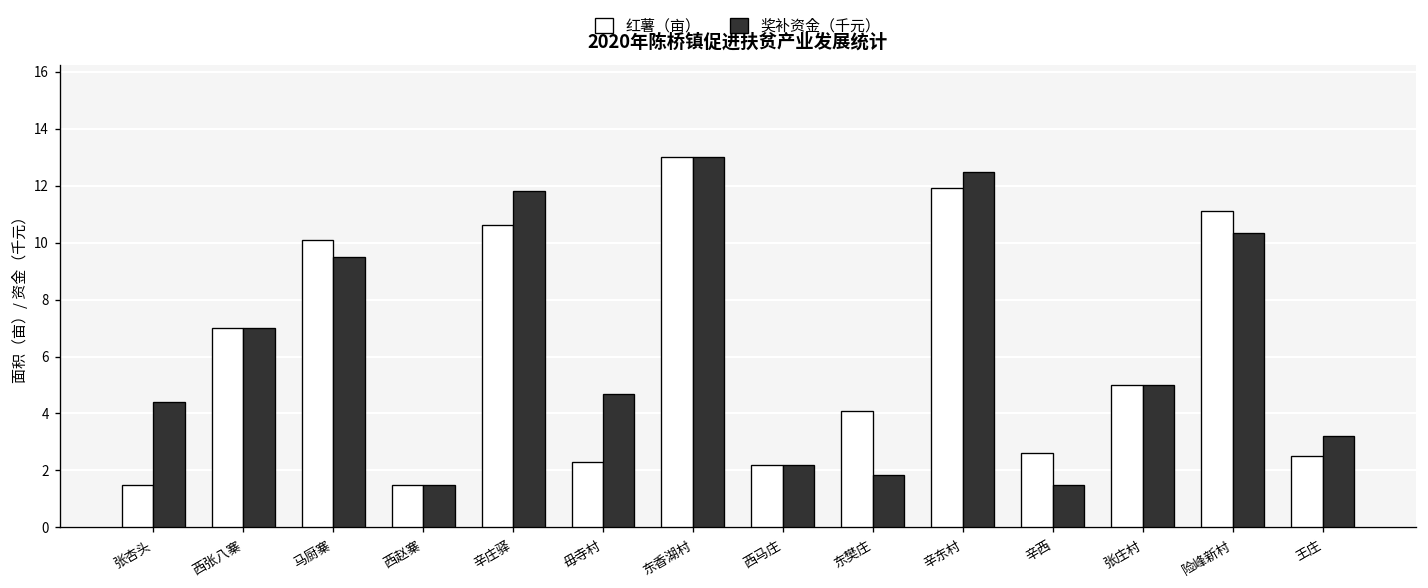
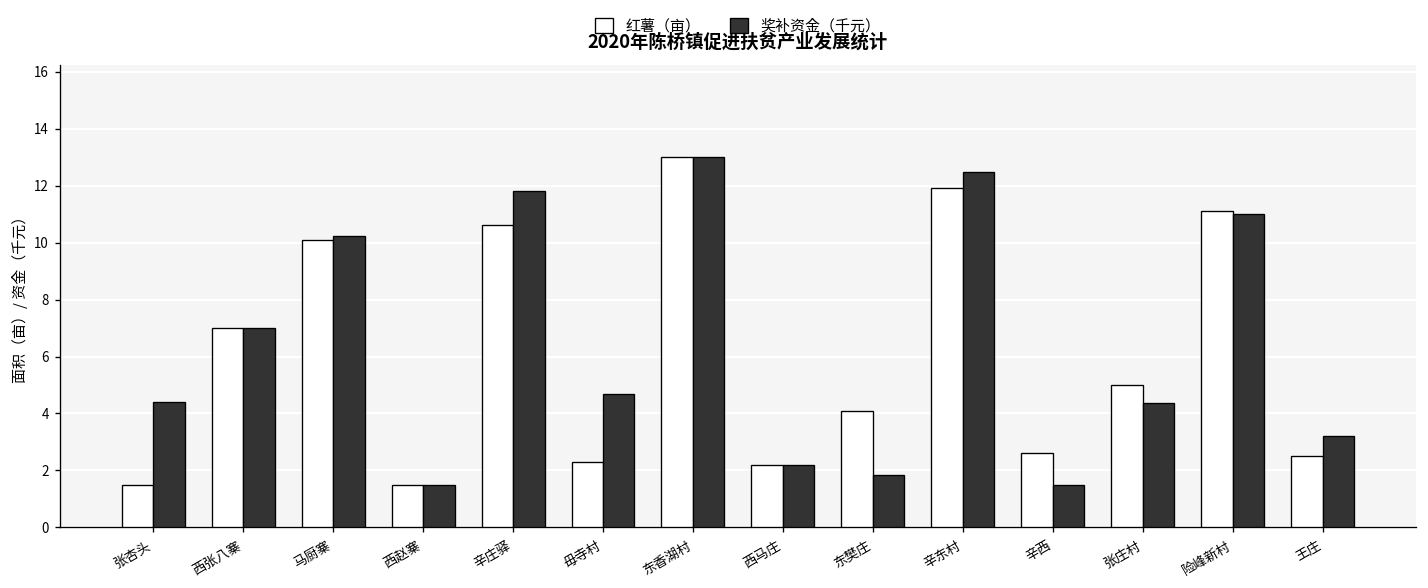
奖补资金（千元）, 马厨寨: 9.5 -> 10.2
奖补资金（千元）, 张庄村: 5.0 -> 4.4
奖补资金（千元）, 险峰新村: 10.3 -> 11.0
